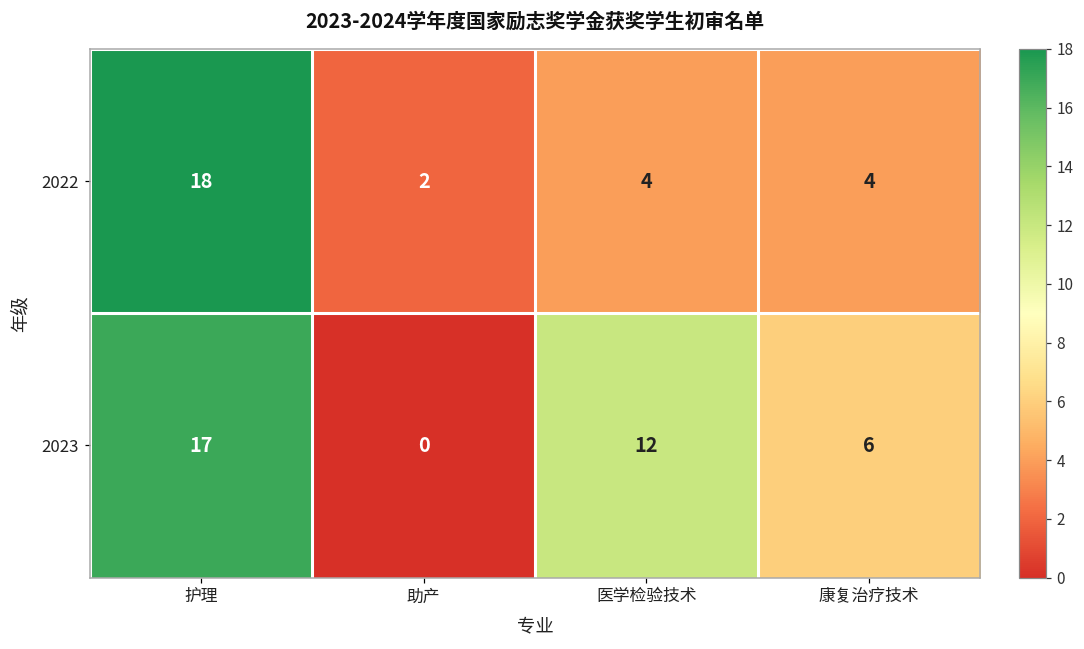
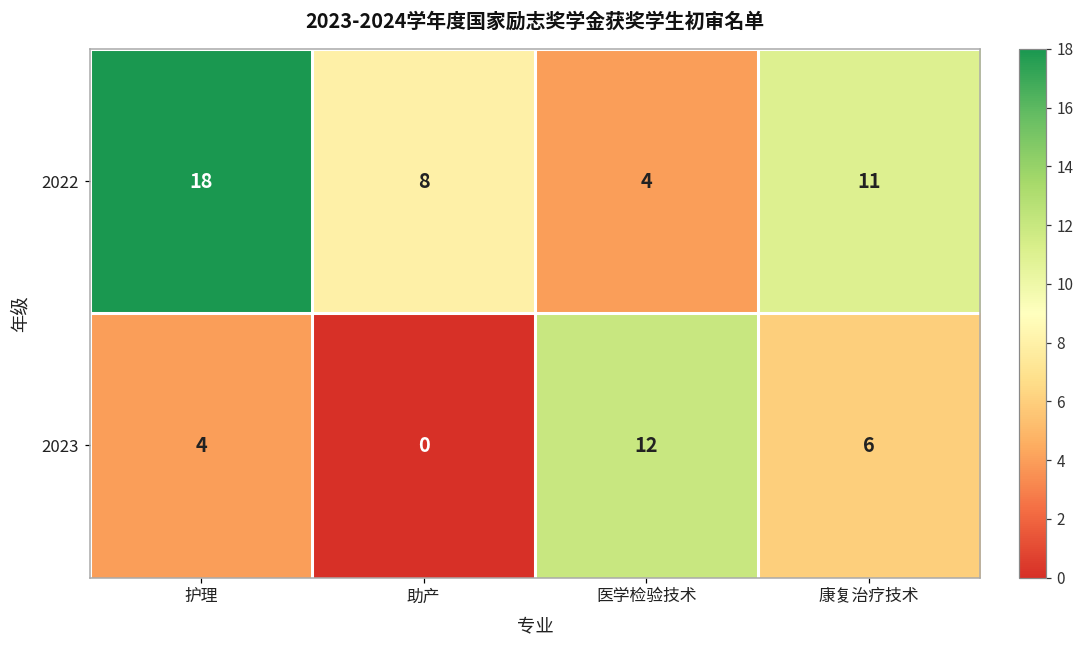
2022, 助产: 2 -> 8
2022, 康复治疗技术: 4 -> 11
2023, 护理: 17 -> 4
